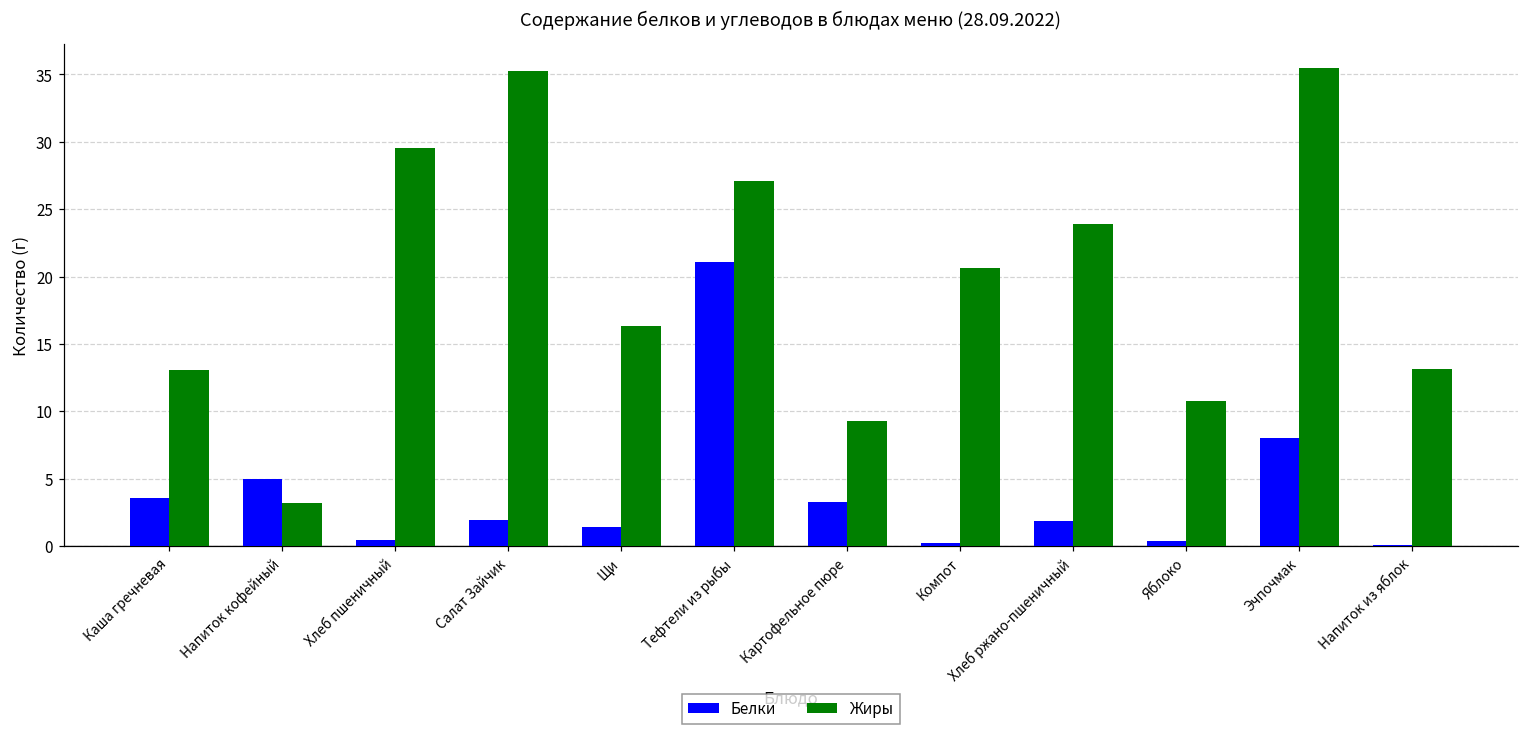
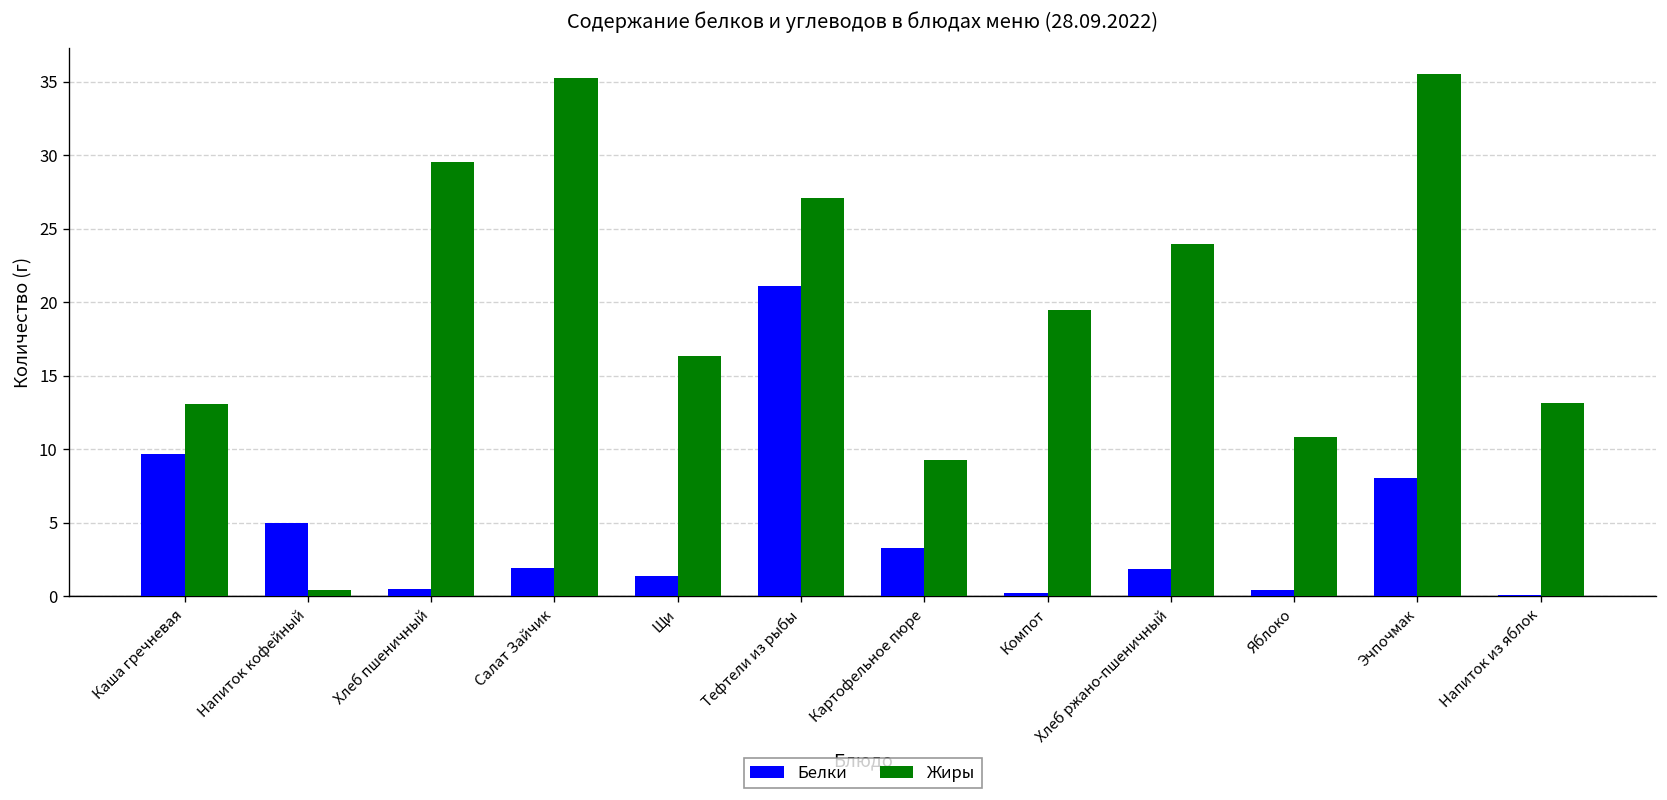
Белки, Каша гречневая: 3.6 -> 9.6
Жиры, Напиток кофейный: 3.2 -> 0.4
Жиры, Компот: 20.6 -> 19.4
